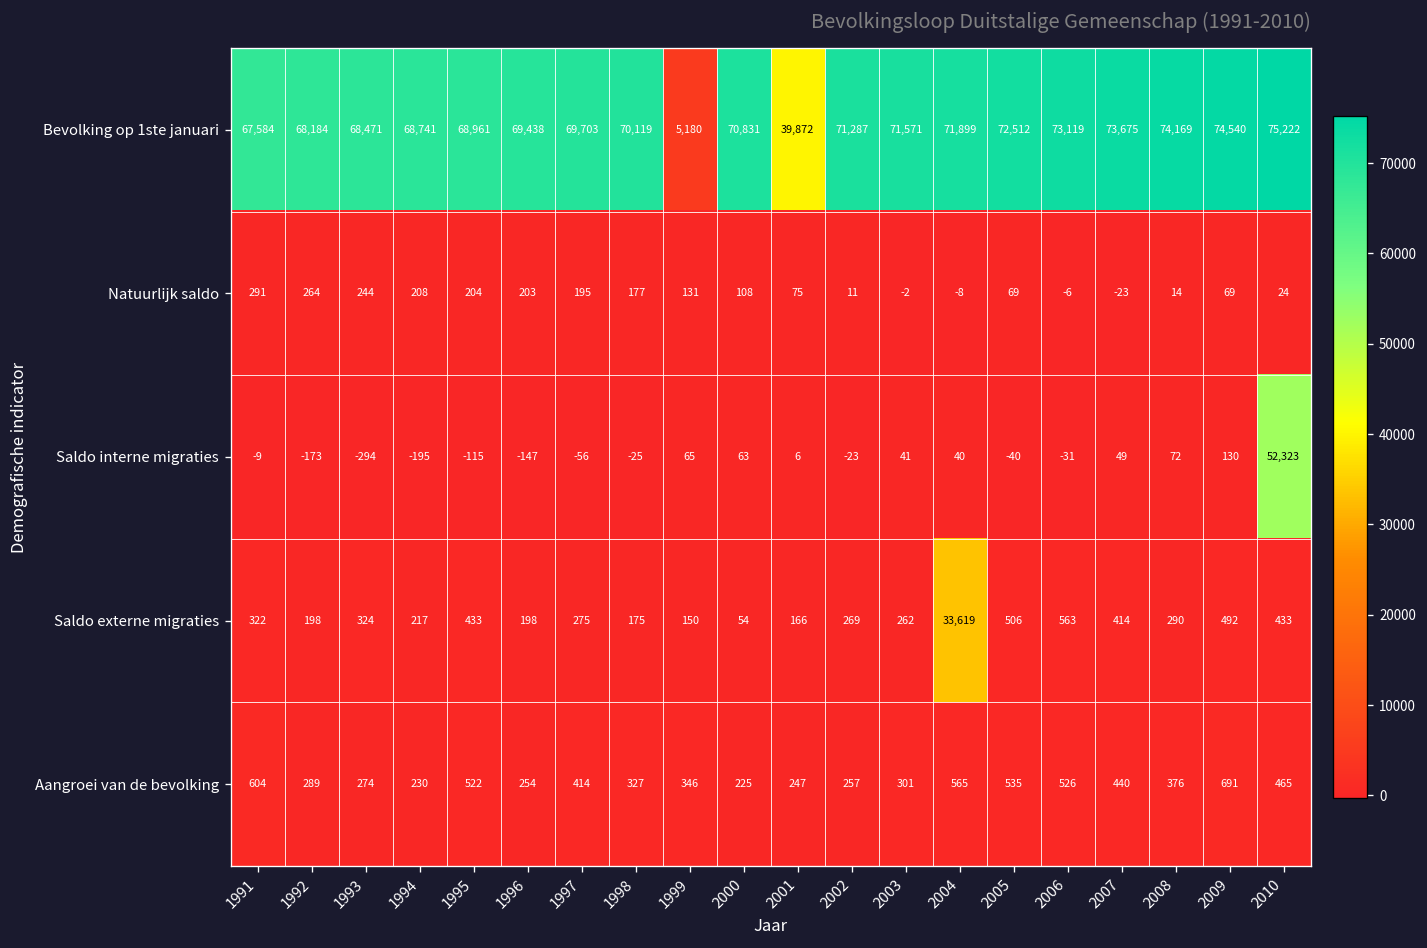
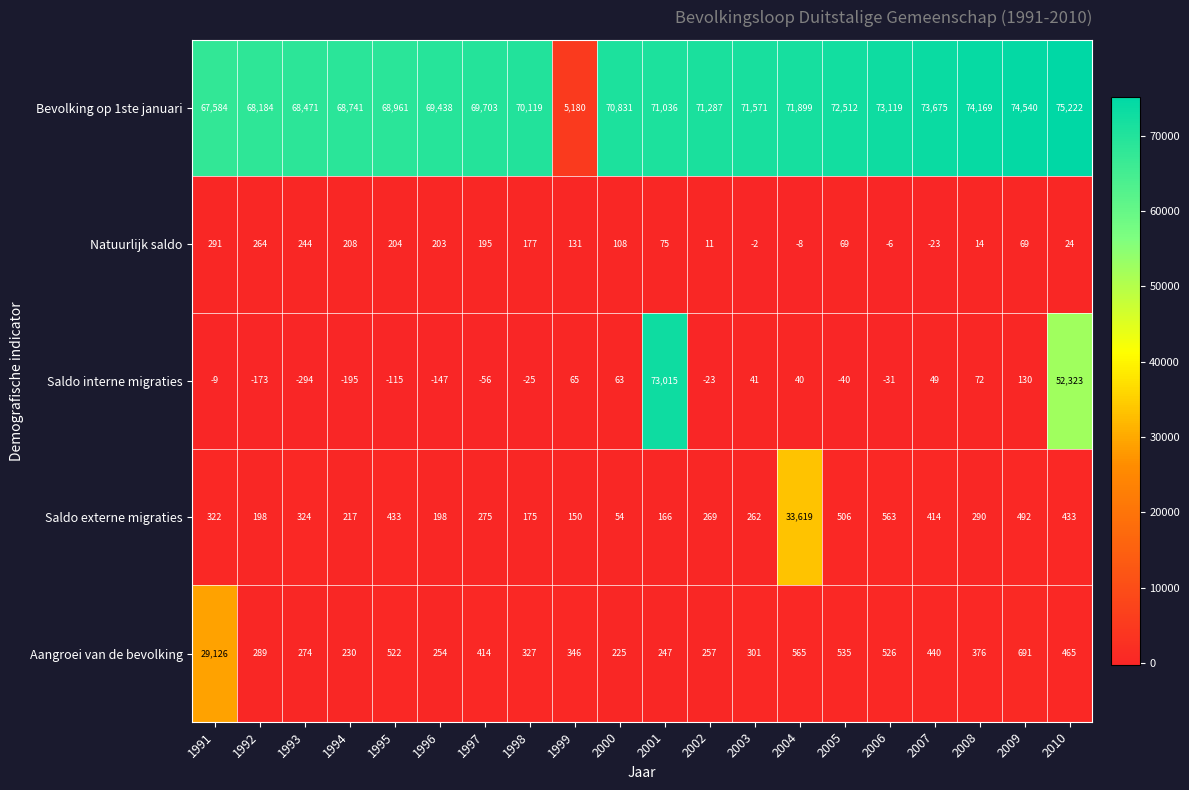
Bevolking op 1ste januari, 2001: 39,872 -> 71,036
Saldo interne migraties, 2001: 6 -> 73,015
Aangroei van de bevolking, 1991: 604 -> 29,126
